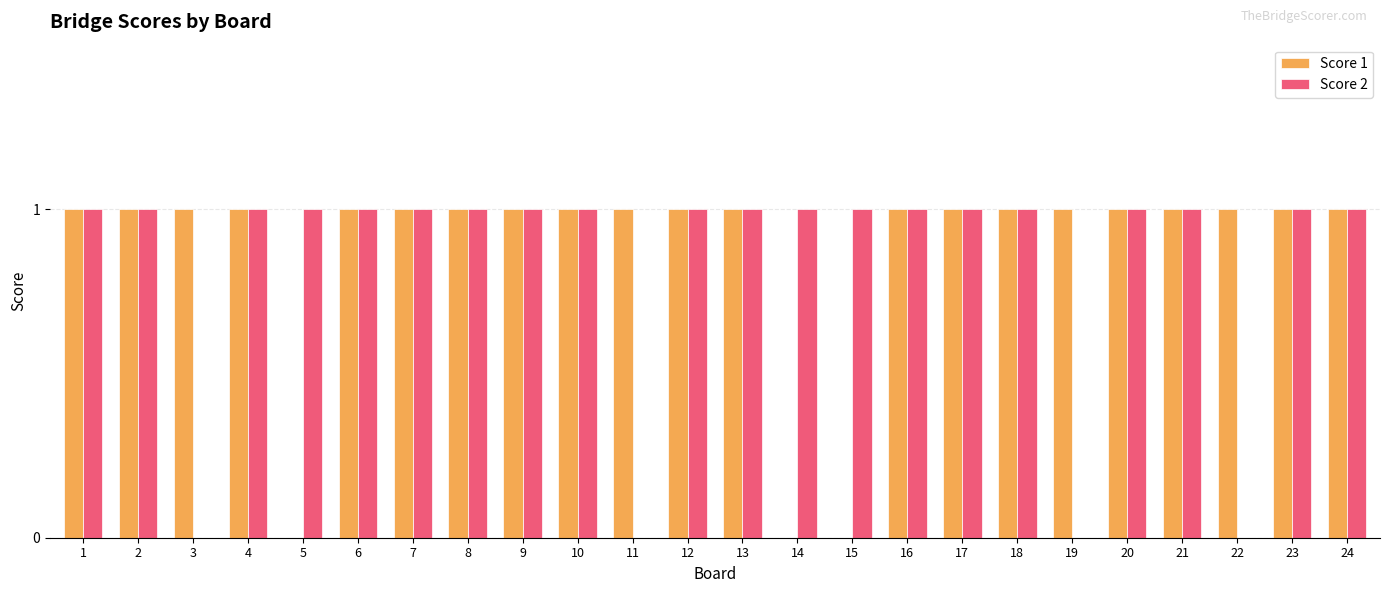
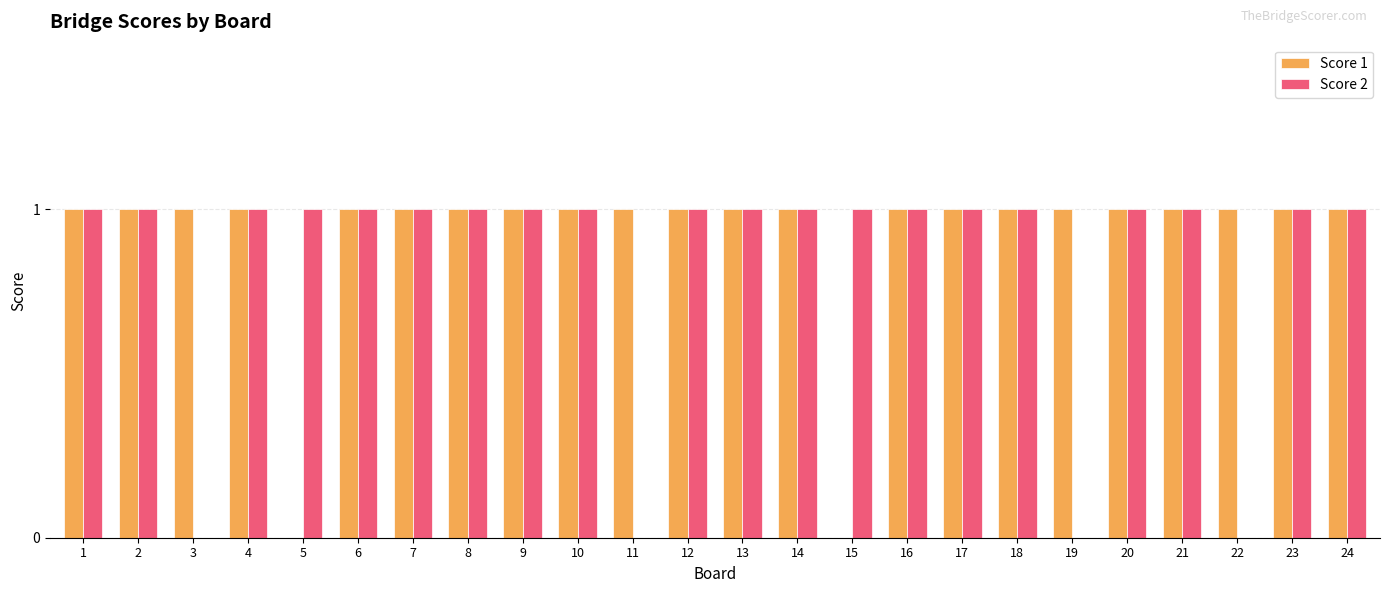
Score 1, 14: 0 -> 1
